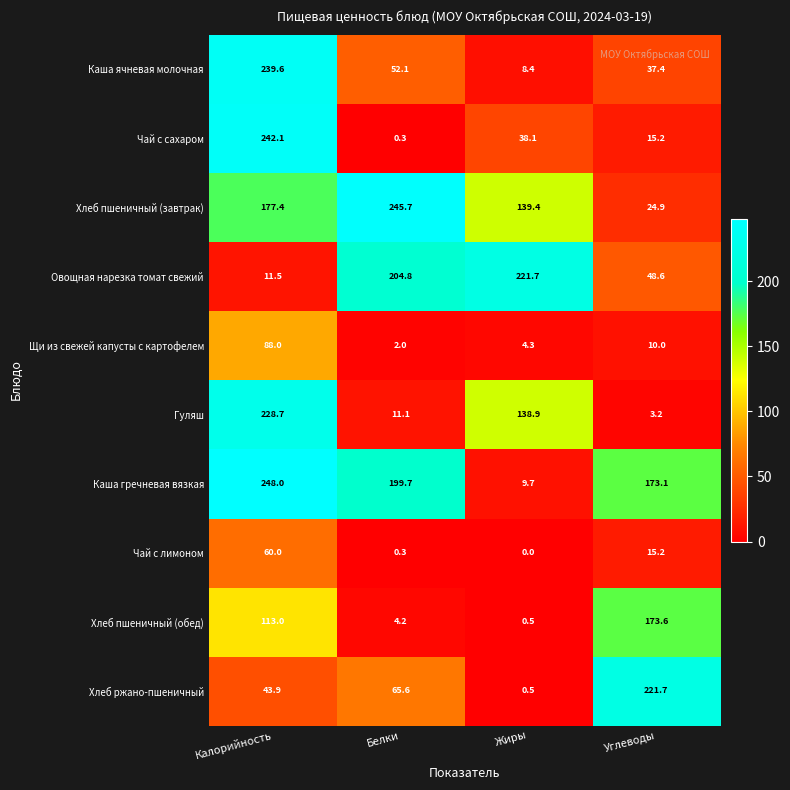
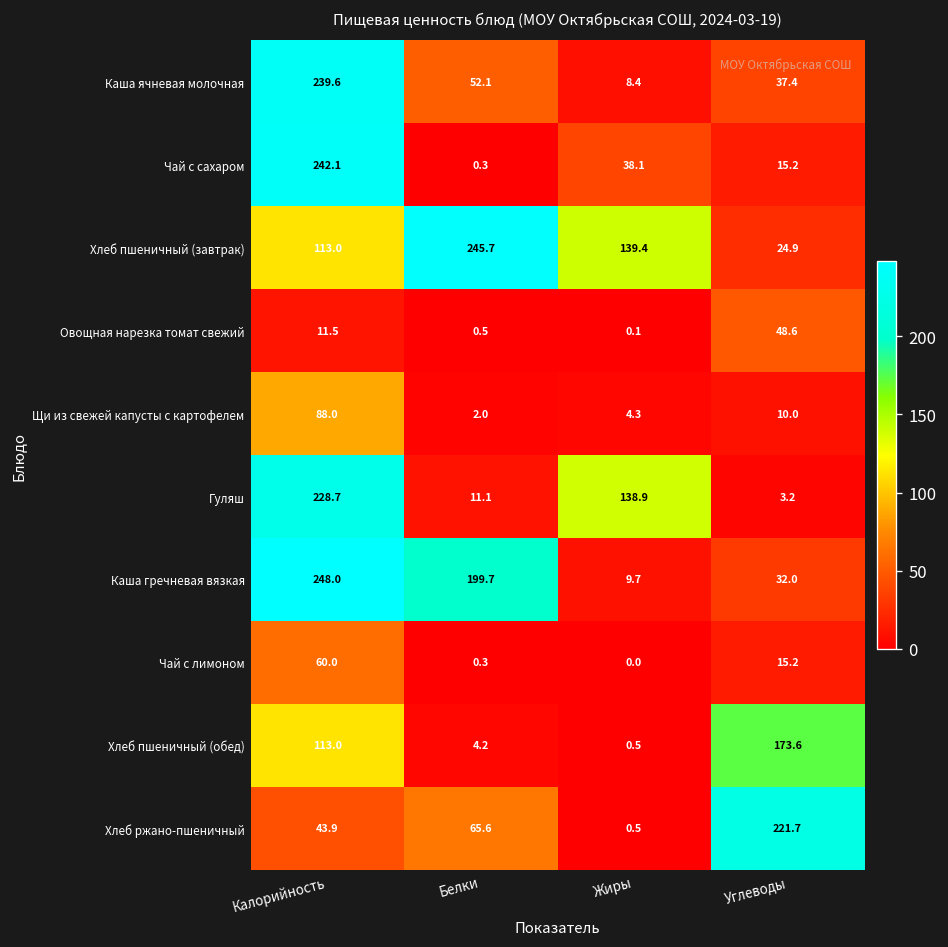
Хлеб пшеничный (завтрак), Калорийность: 177.4 -> 113.0
Овощная нарезка томат свежий, Белки: 204.8 -> 0.5
Овощная нарезка томат свежий, Жиры: 221.7 -> 0.1
Каша гречневая вязкая, Углеводы: 173.1 -> 32.0
